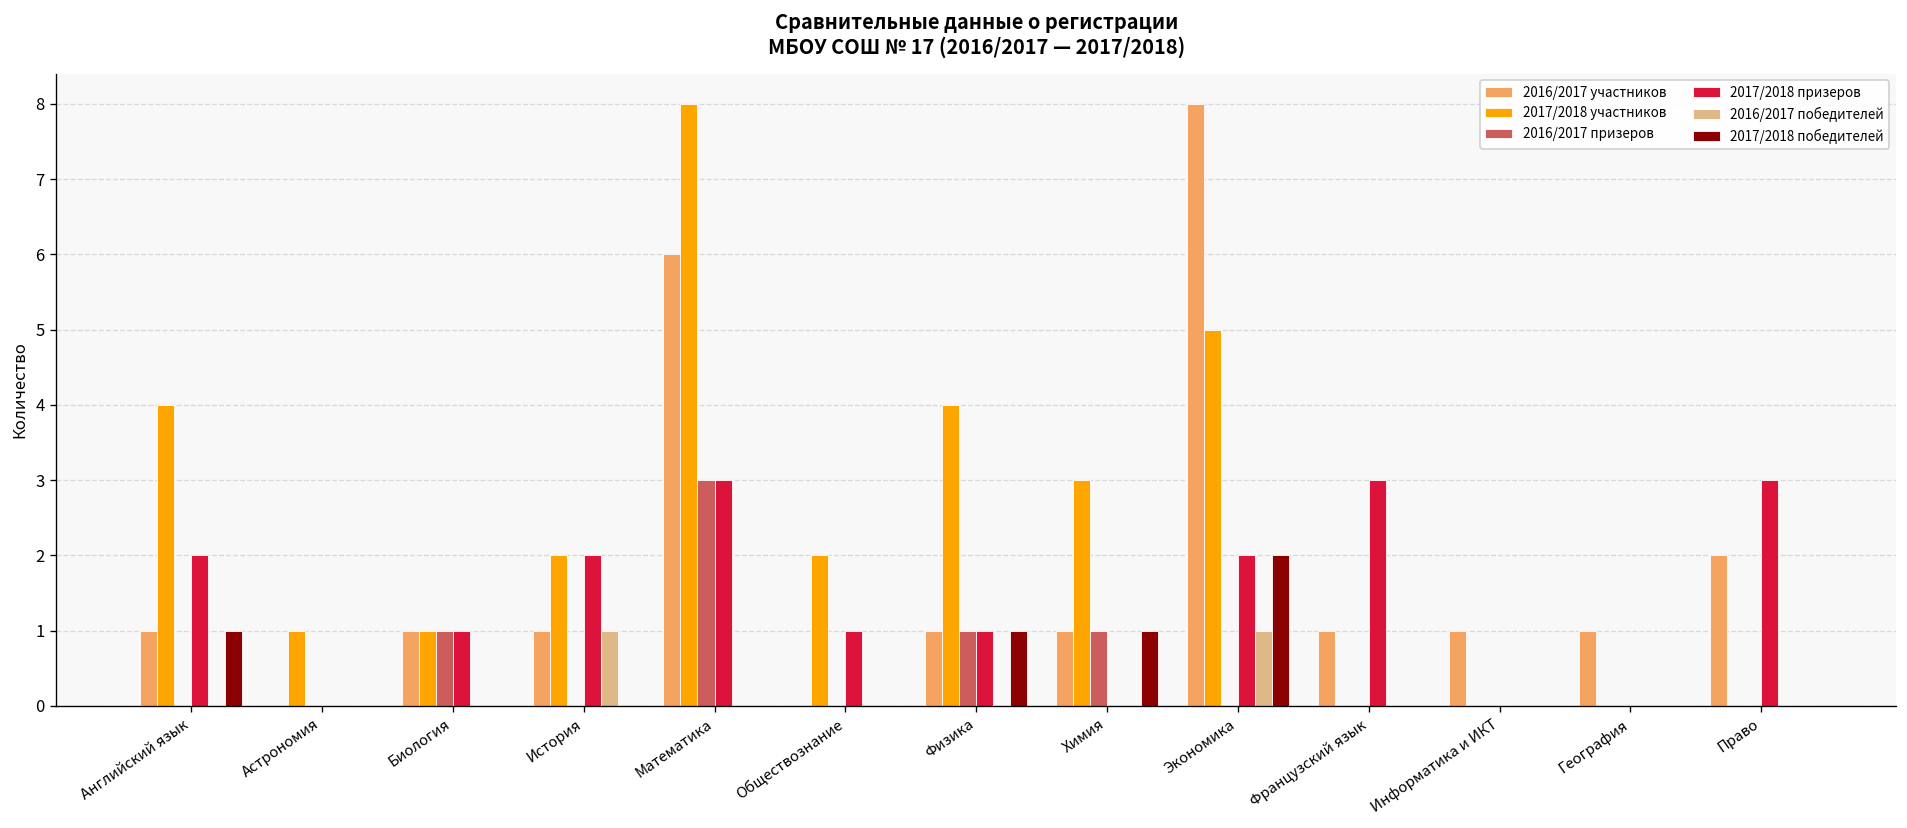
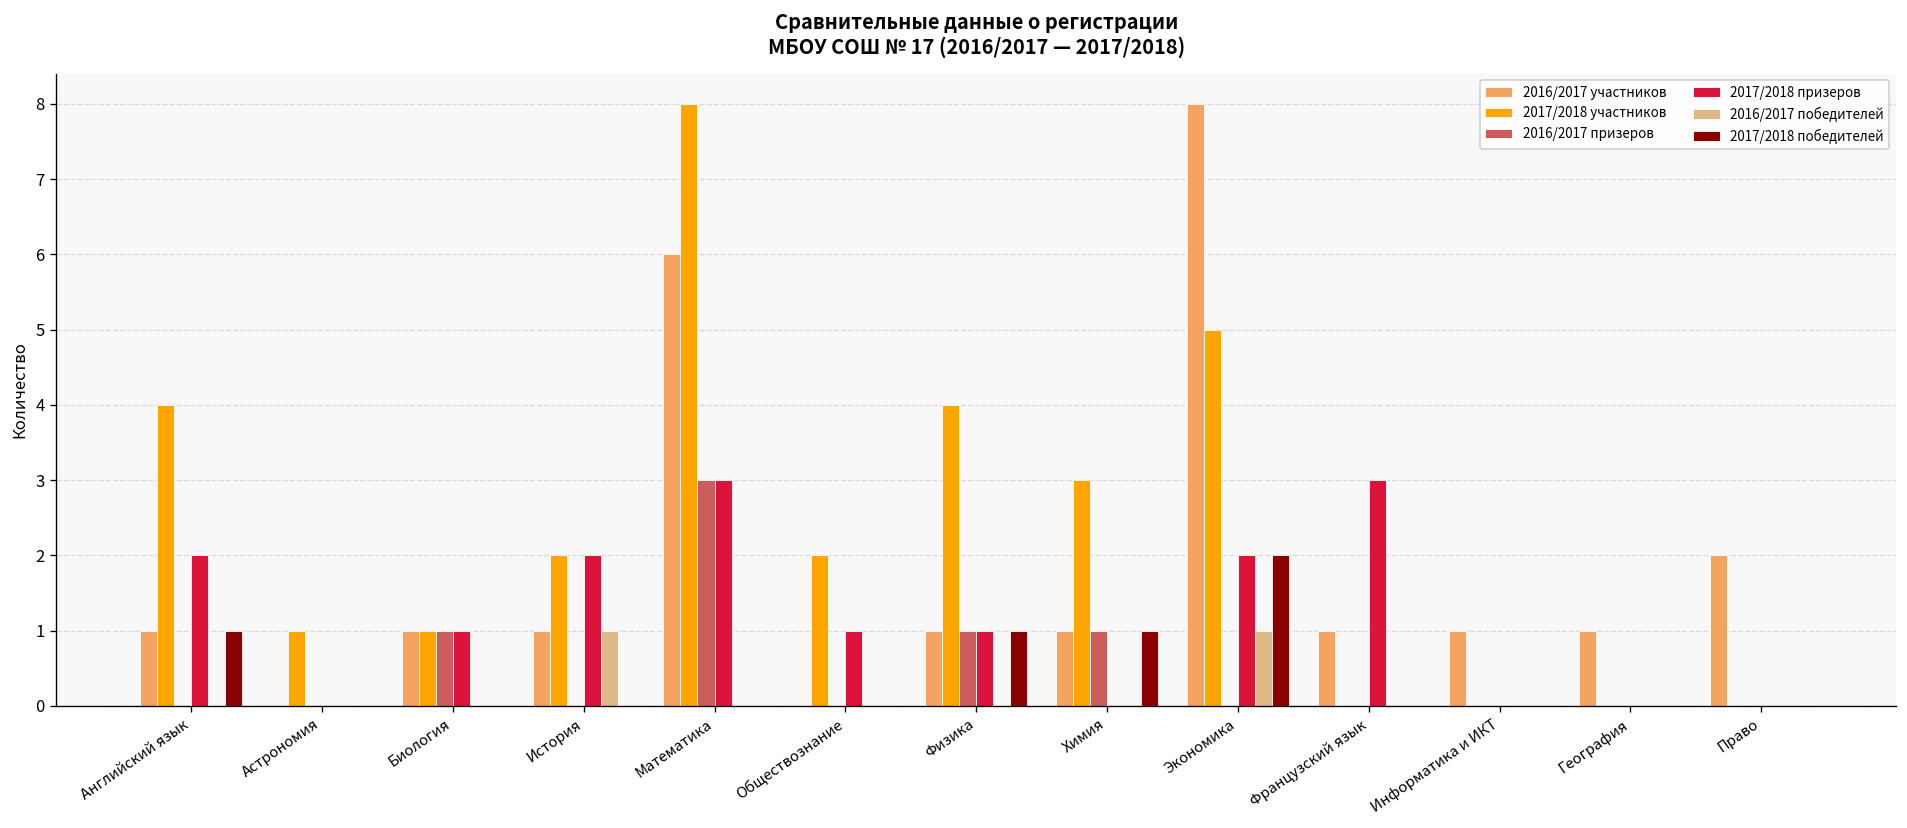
2017/2018 призеров, Право: 3 -> 0
